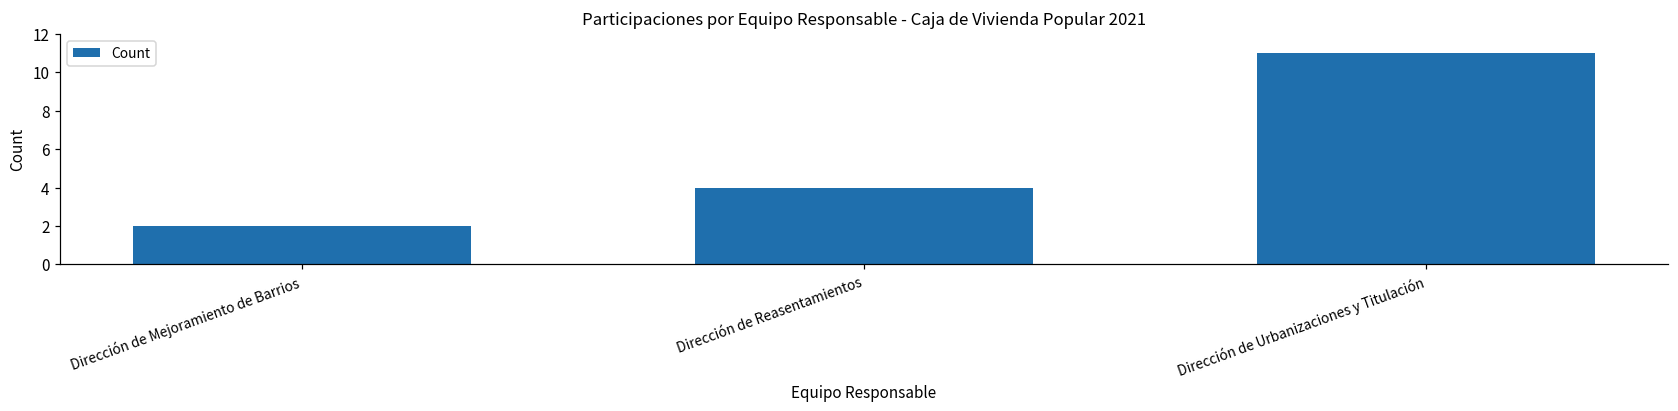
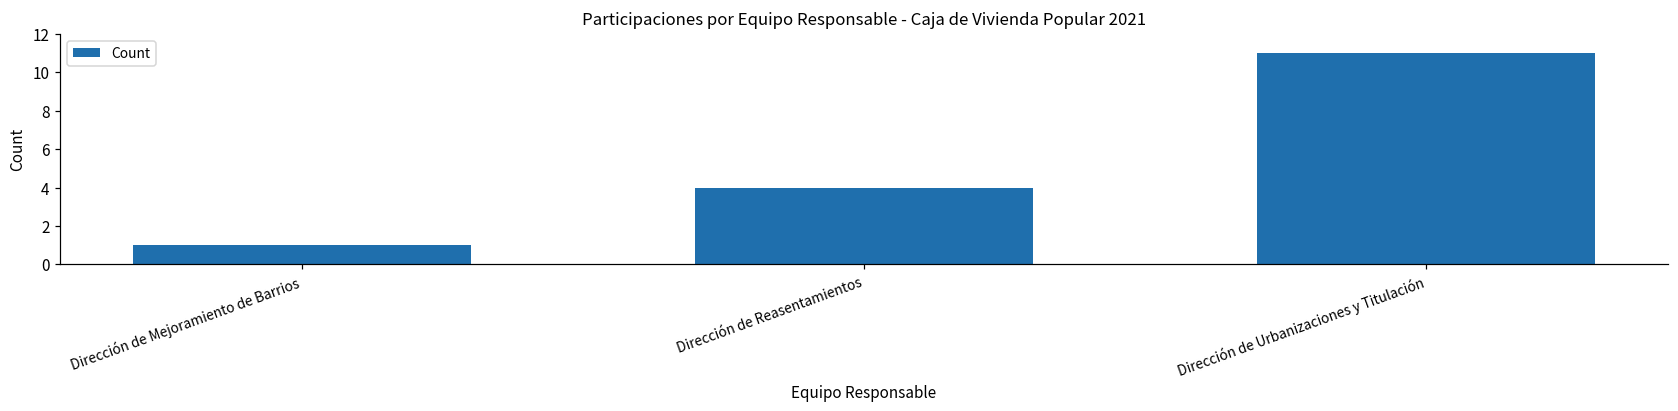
Dirección de Mejoramiento de Barrios: 2 -> 1
